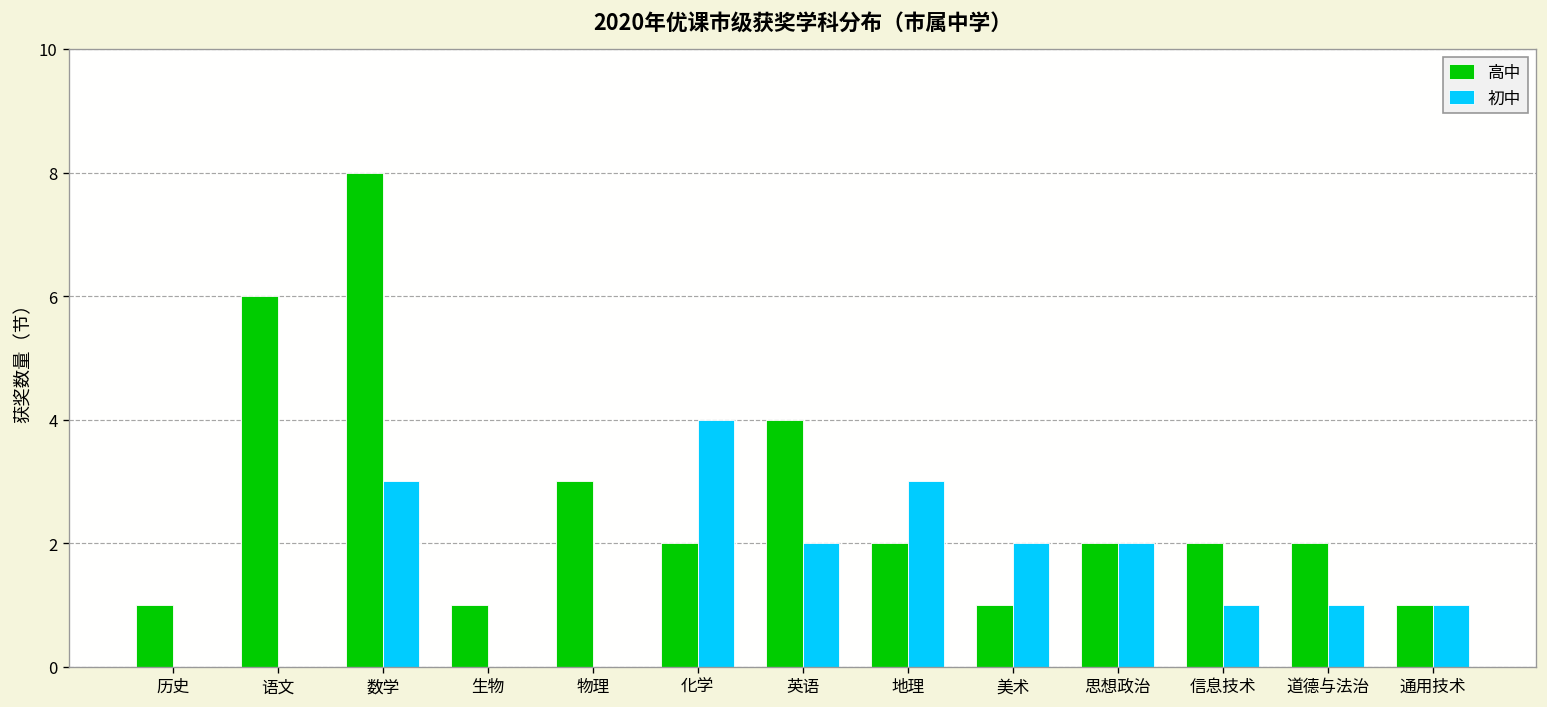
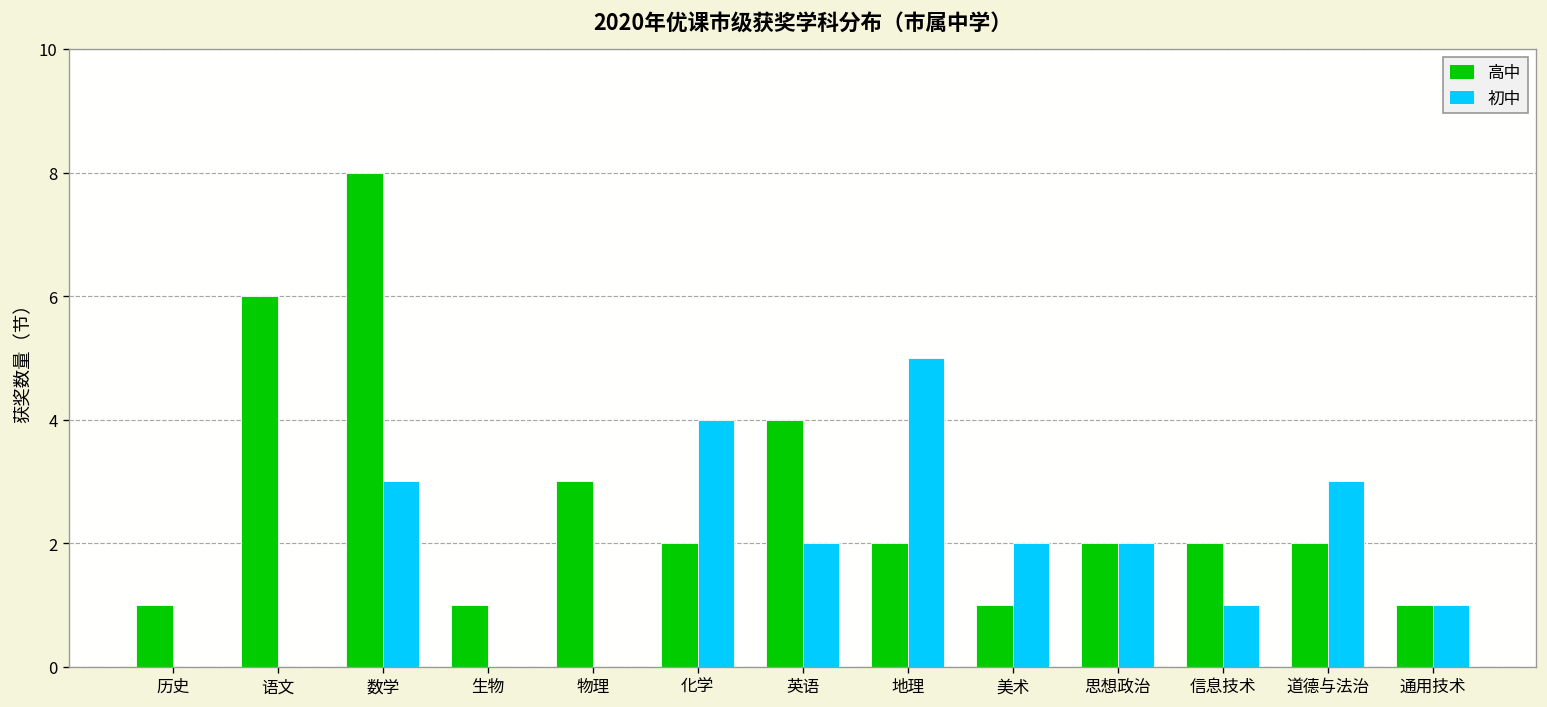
初中, 地理: 3 -> 5
初中, 道德与法治: 1 -> 3
